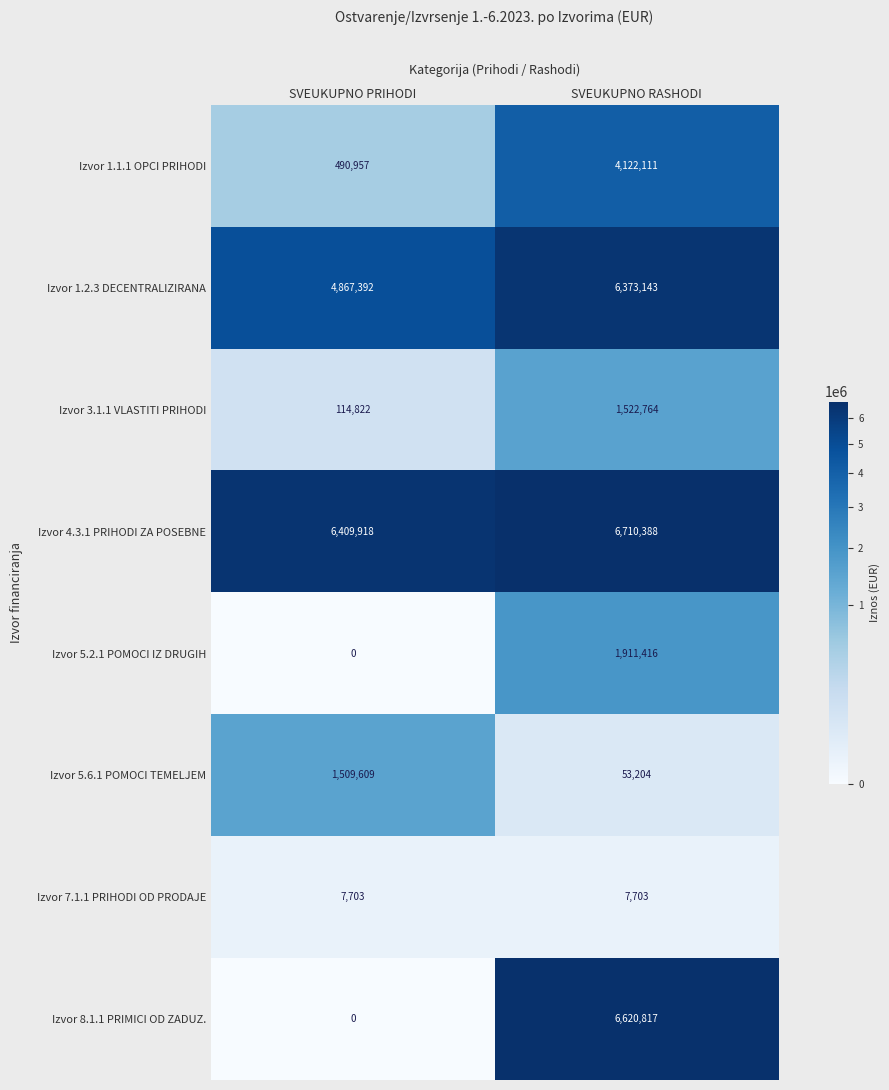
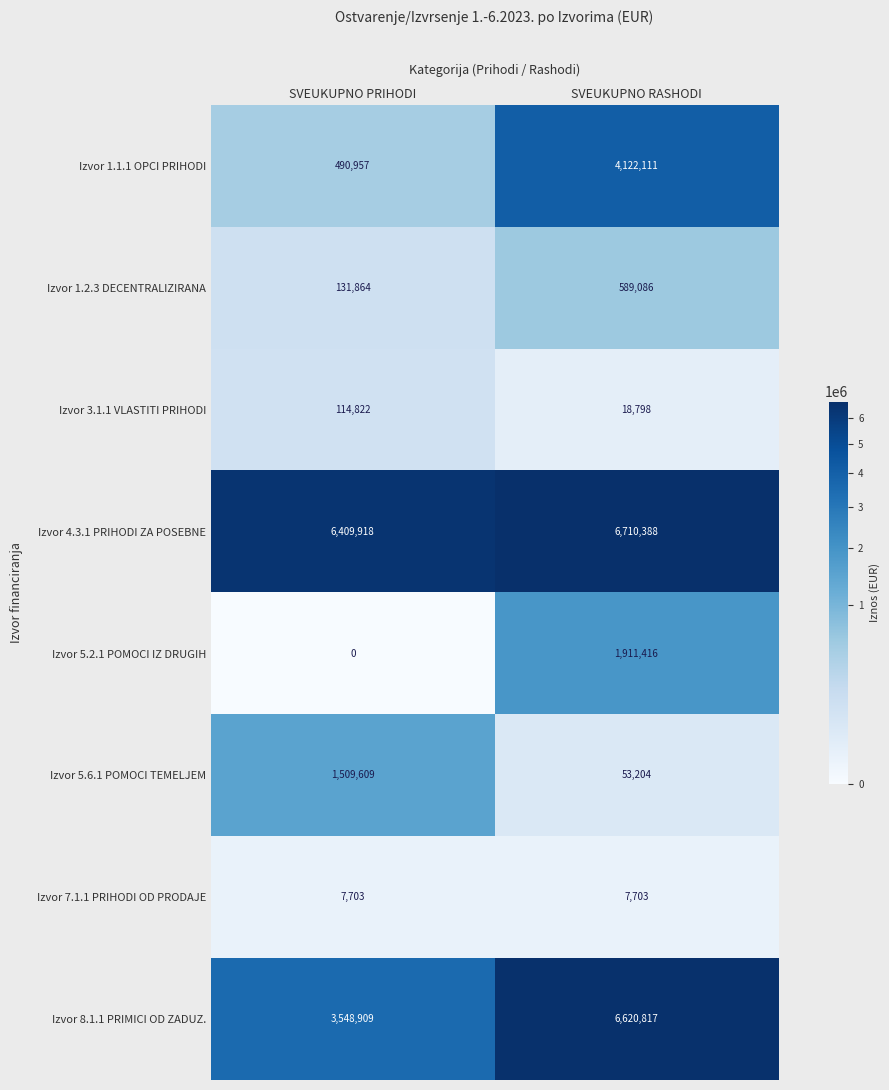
Izvor 1.2.3 DECENTRALIZIRANA, SVEUKUPNO PRIHODI: 4,867,392 -> 131,864
Izvor 1.2.3 DECENTRALIZIRANA, SVEUKUPNO RASHODI: 6,373,143 -> 589,086
Izvor 3.1.1 VLASTITI PRIHODI, SVEUKUPNO RASHODI: 1,522,764 -> 18,798
Izvor 8.1.1 PRIMICI OD ZADUZ., SVEUKUPNO PRIHODI: 0 -> 3,548,909
